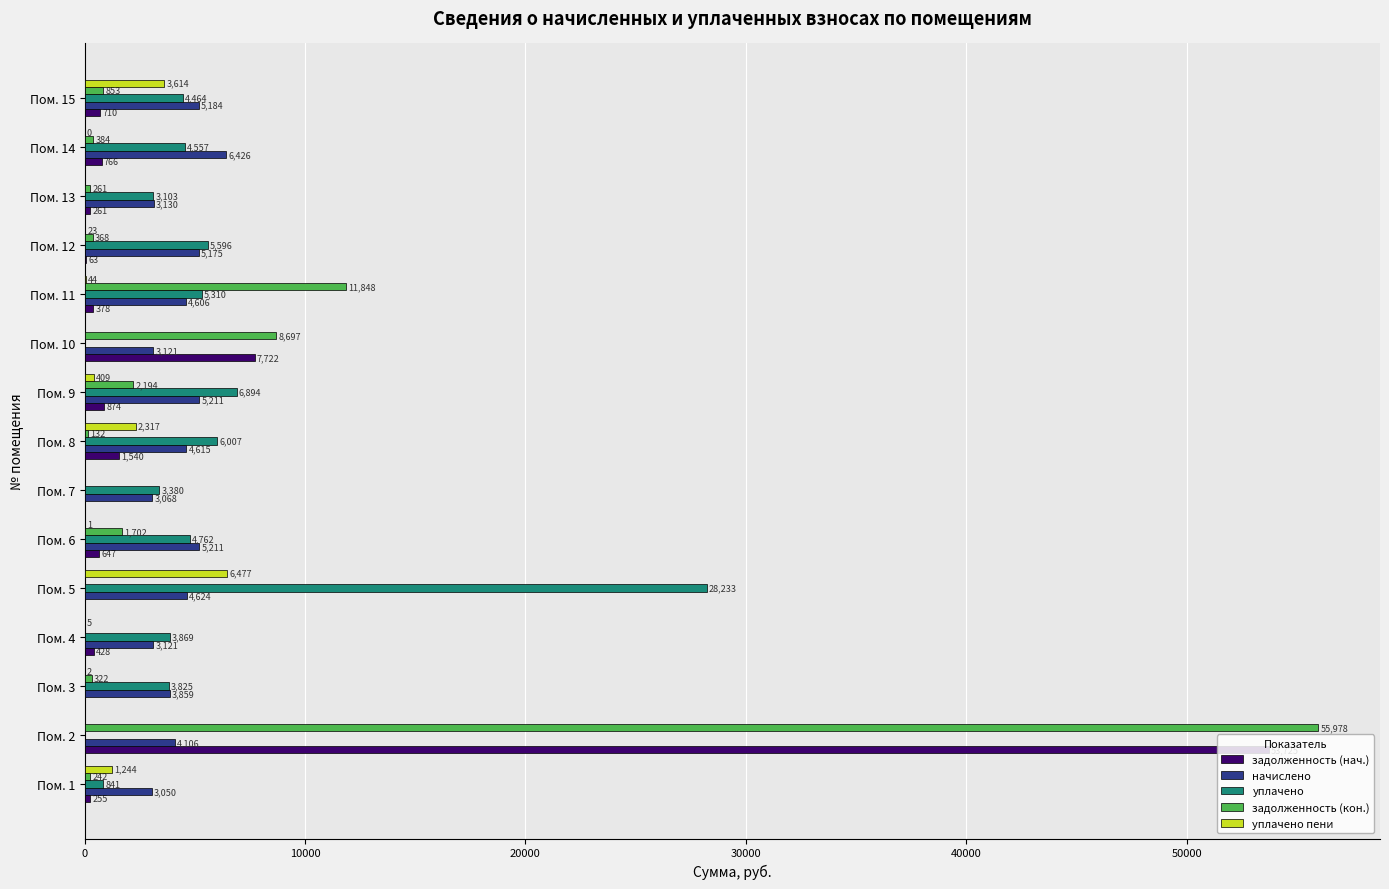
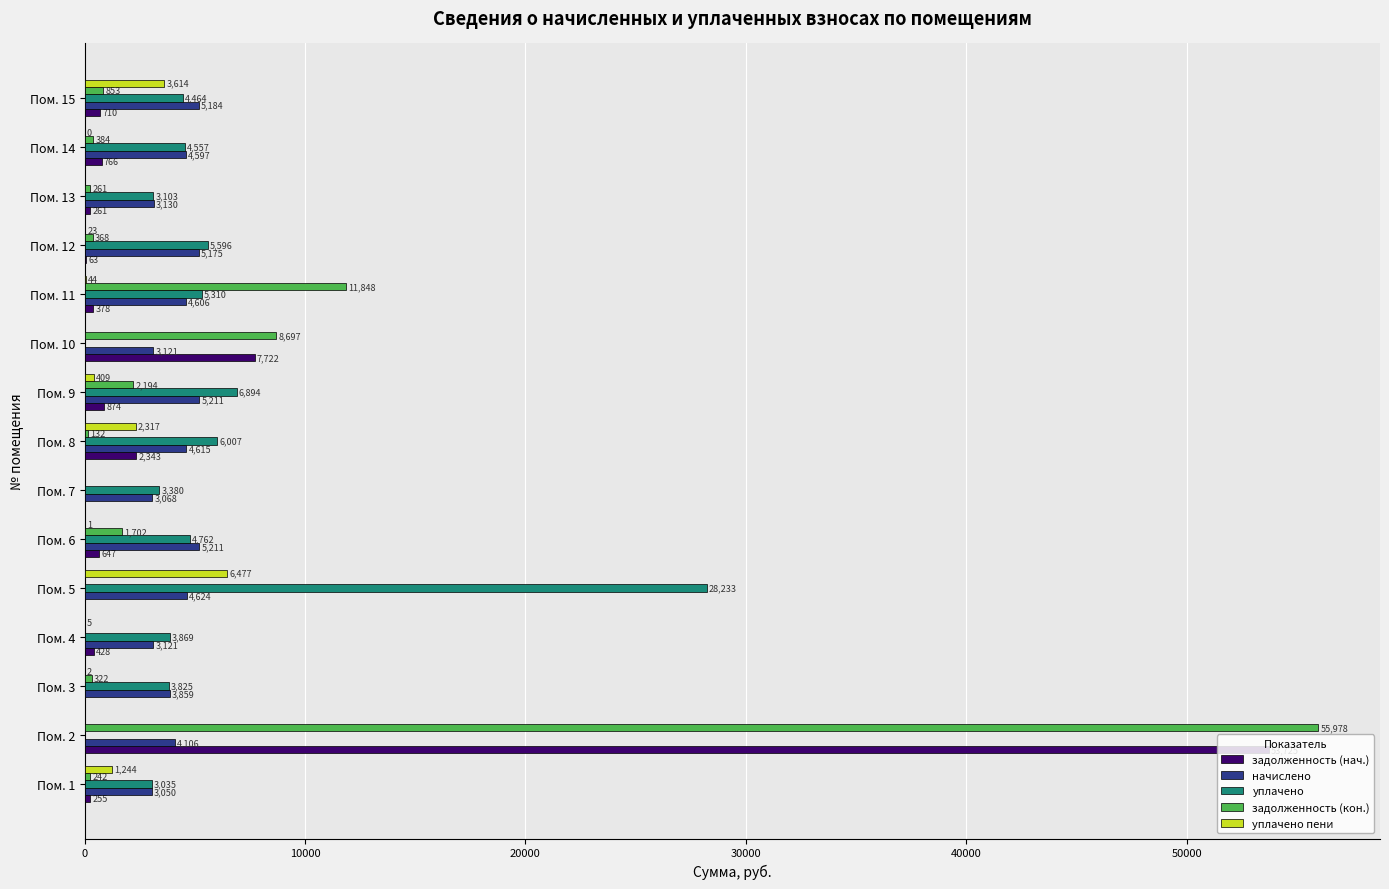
начислено, Пом. 14: 6,426 -> 4,597
задолженность (нач.), Пом. 8: 1,540 -> 2,343
уплачено, Пом. 1: 841 -> 3,035
